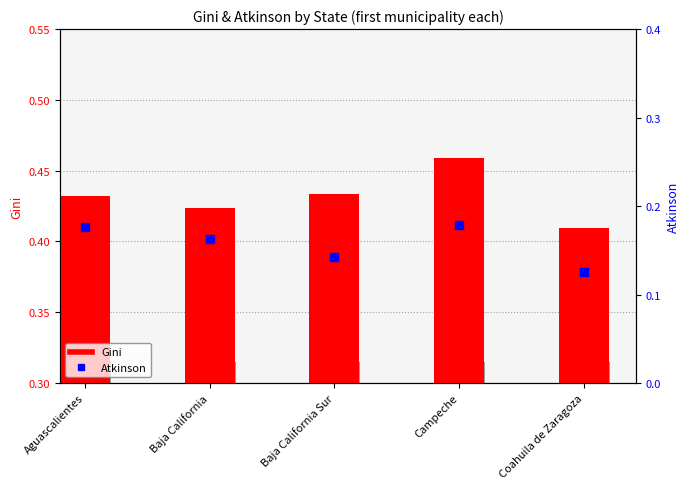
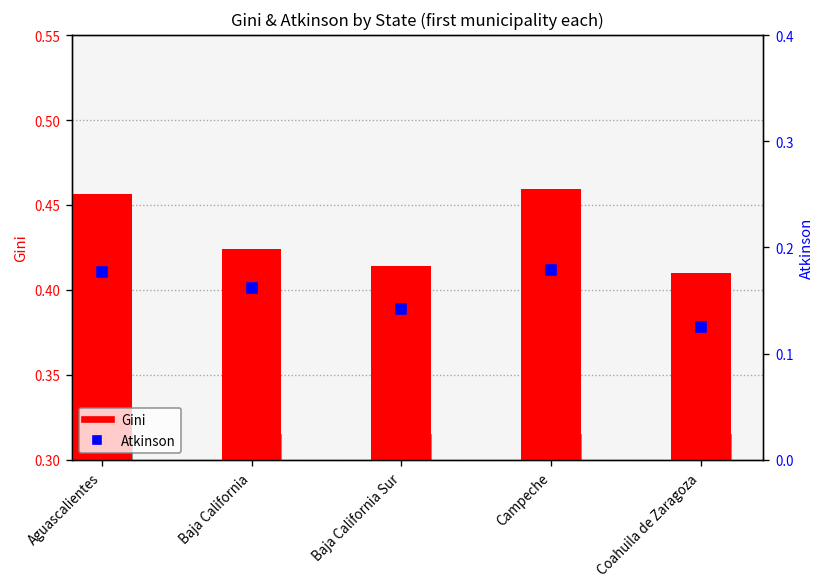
Gini, Aguascalientes: 0.432 -> 0.456
Gini, Baja California Sur: 0.433 -> 0.414
